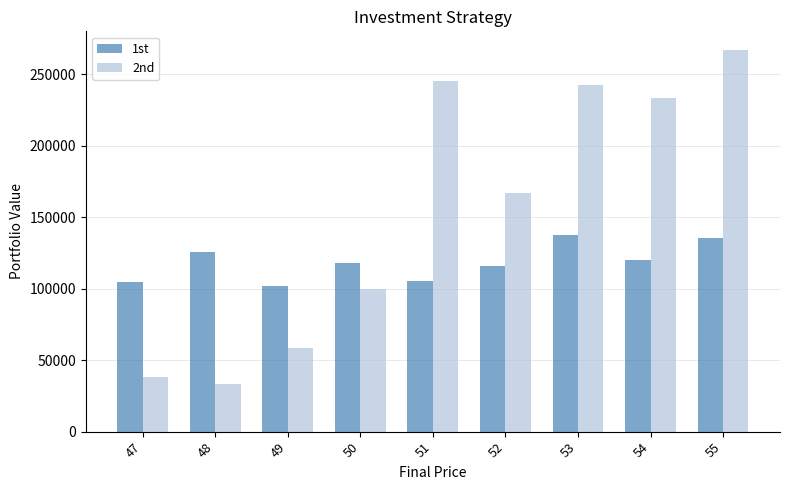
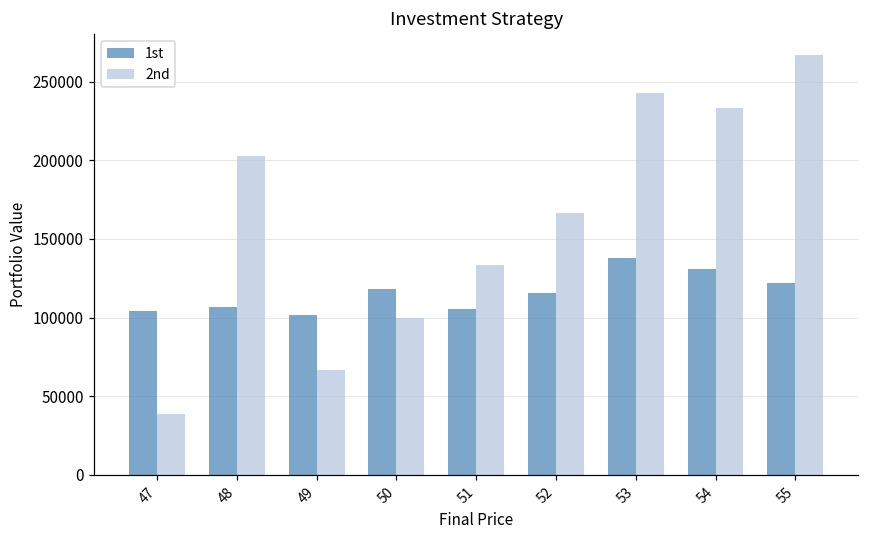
1st, 48: 126000 -> 107000
2nd, 48: 33000 -> 203000
2nd, 49: 59000 -> 67000
2nd, 51: 245000 -> 133000
1st, 54: 120000 -> 131000
1st, 55: 135000 -> 122000
